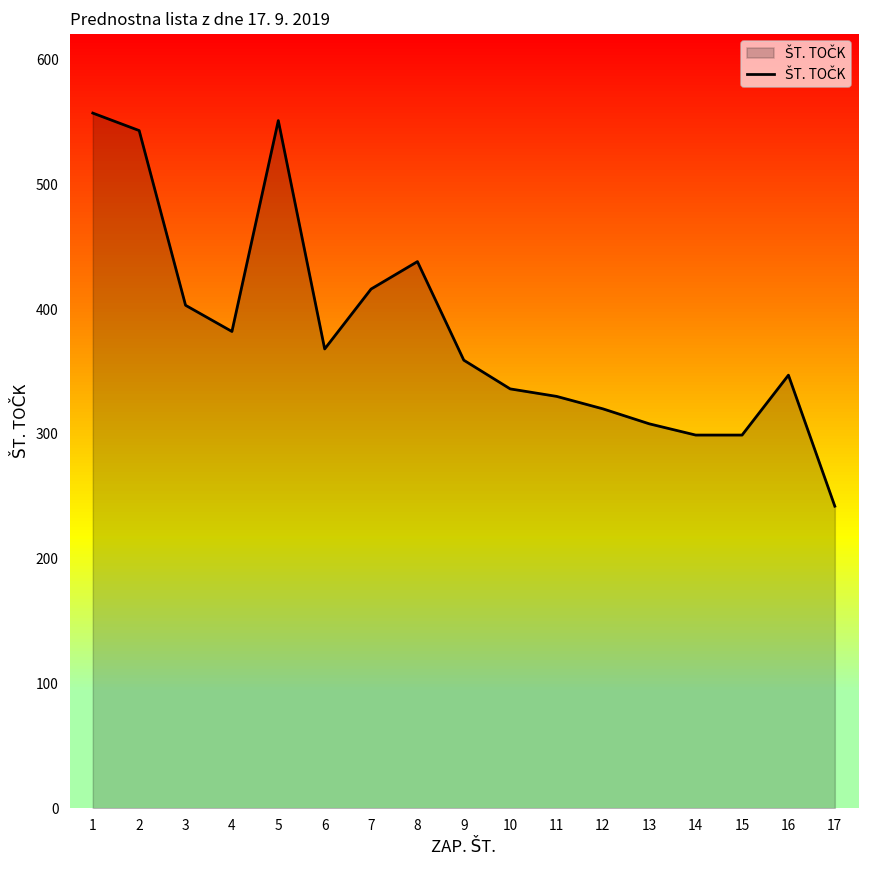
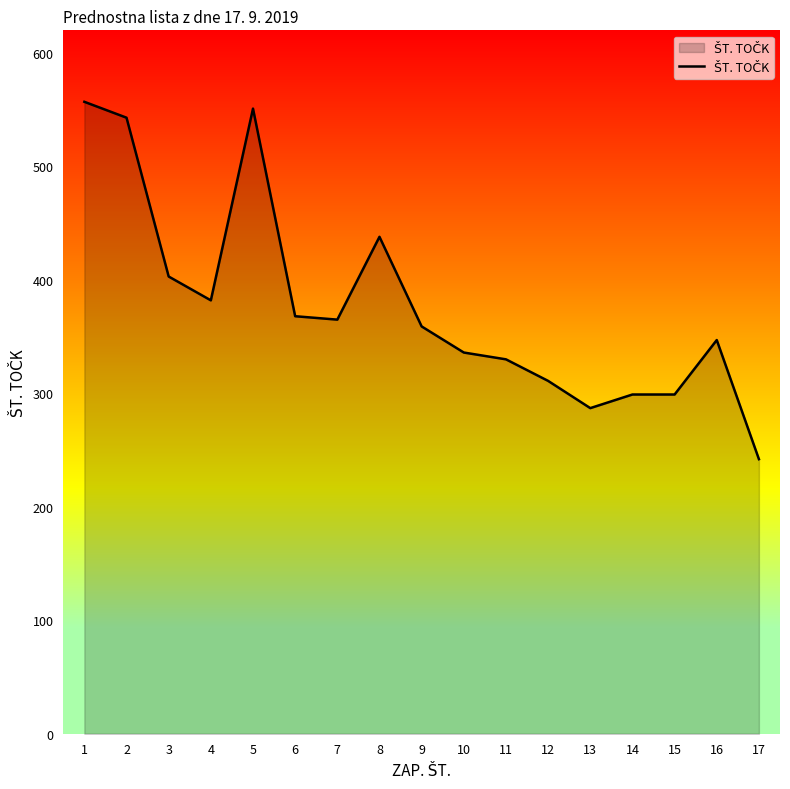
7: 416 -> 365
12: 320 -> 311
13: 308 -> 287
